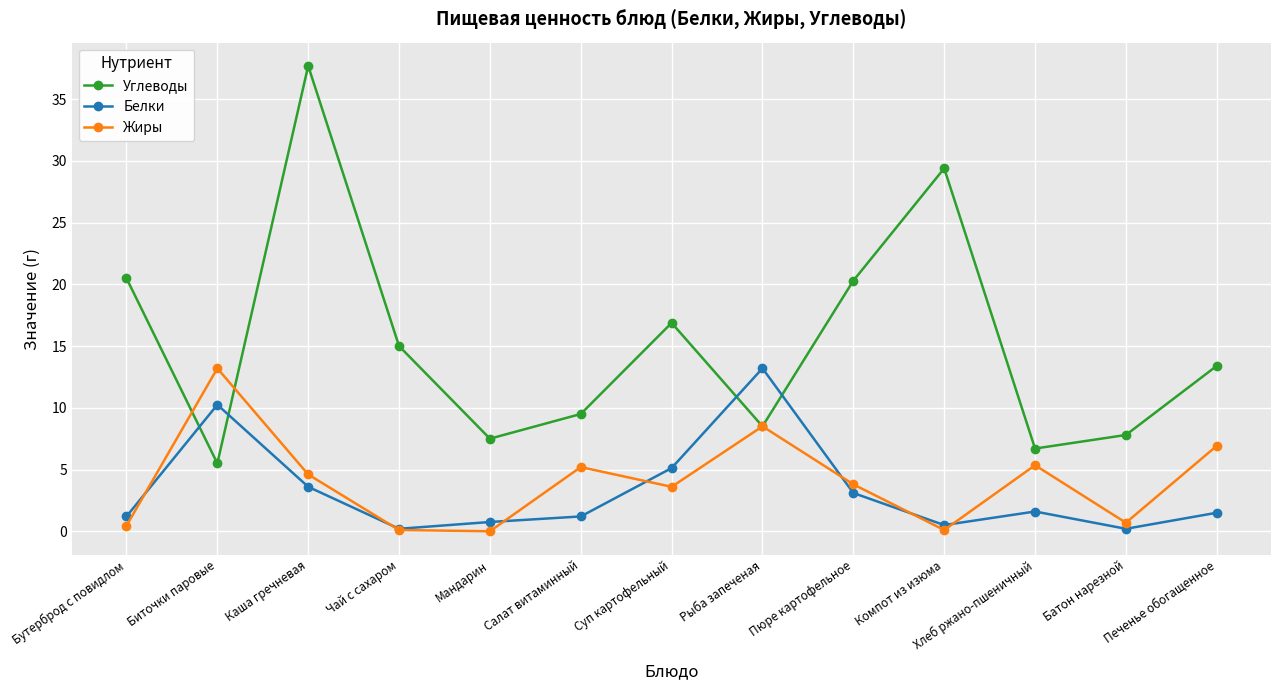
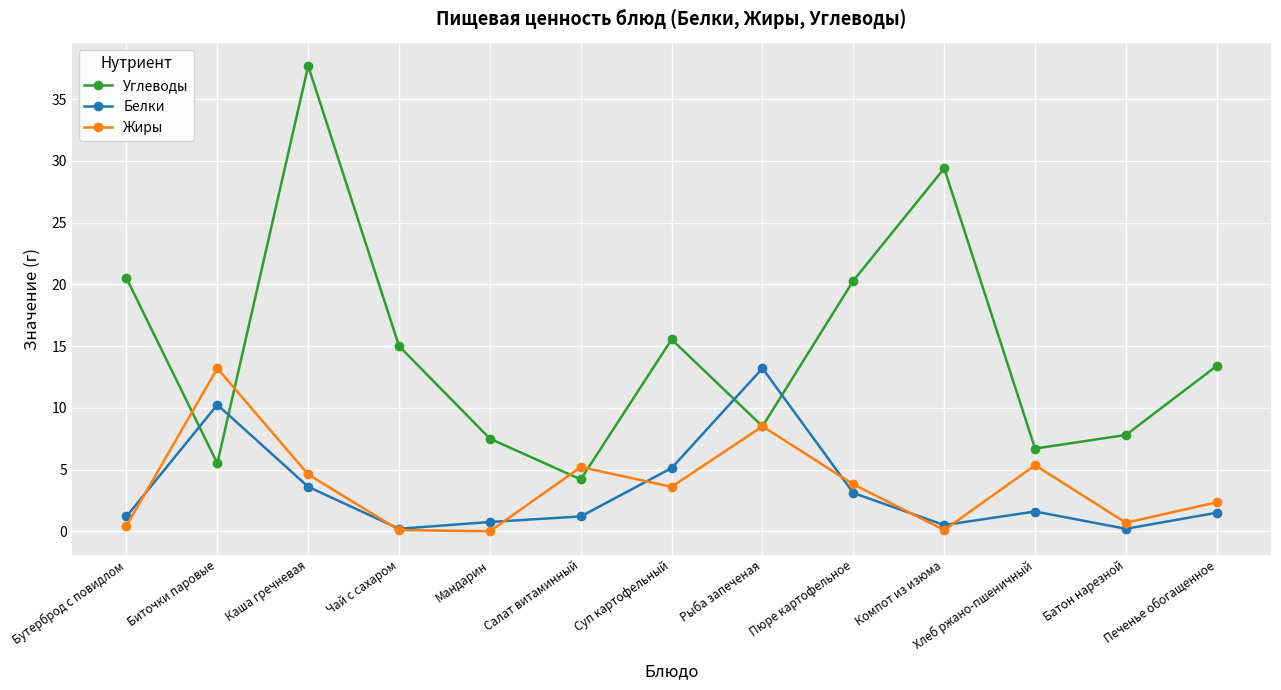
Углеводы, Салат витаминный: 9.5 -> 4.2
Углеводы, Суп картофельный: 16.9 -> 15.5
Жиры, Печенье обогащенное: 6.9 -> 2.4
